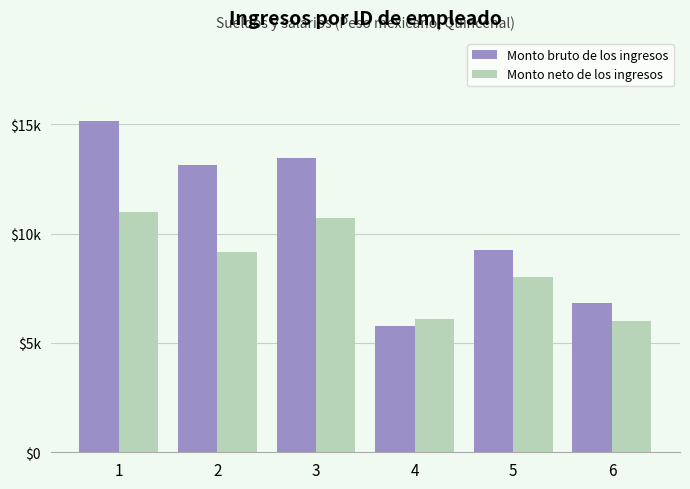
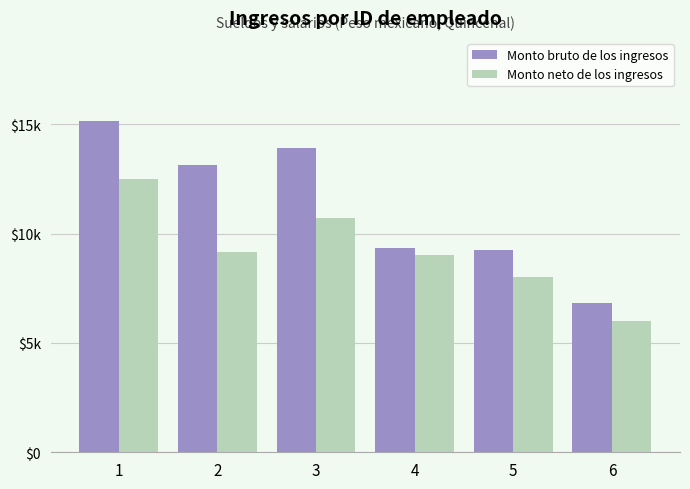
Monto neto de los ingresos, 1: $11000 -> $12500
Monto bruto de los ingresos, 3: $13400 -> $13900
Monto bruto de los ingresos, 4: $5800 -> $9400
Monto neto de los ingresos, 4: $6100 -> $9000
